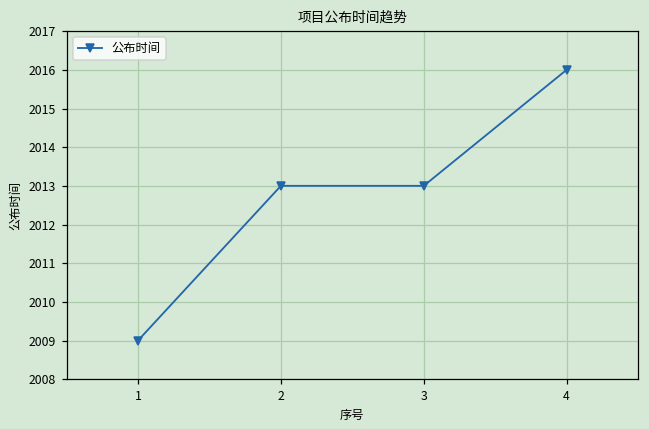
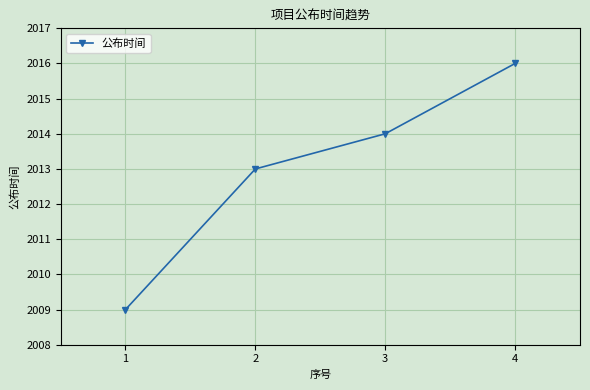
3: 2013 -> 2014
